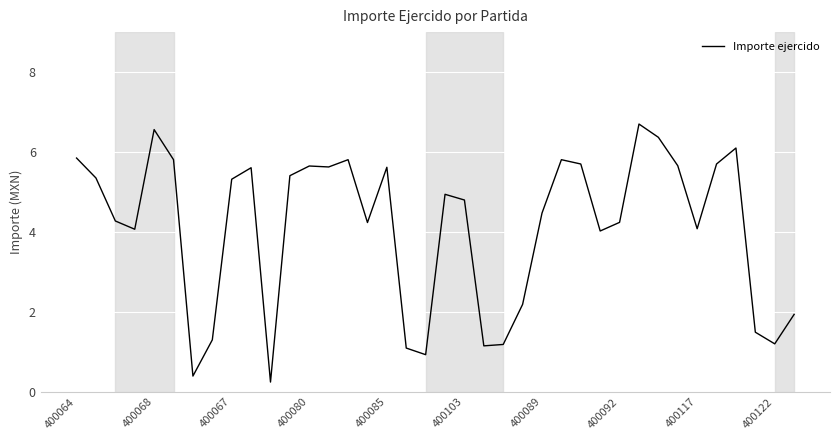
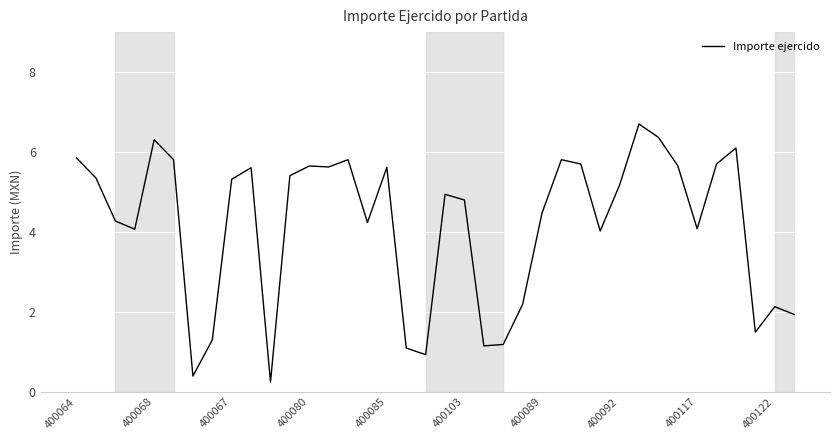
400068: 6.6 -> 6.3
400092: 4.2 -> 5.2
400122: 1.2 -> 2.1
